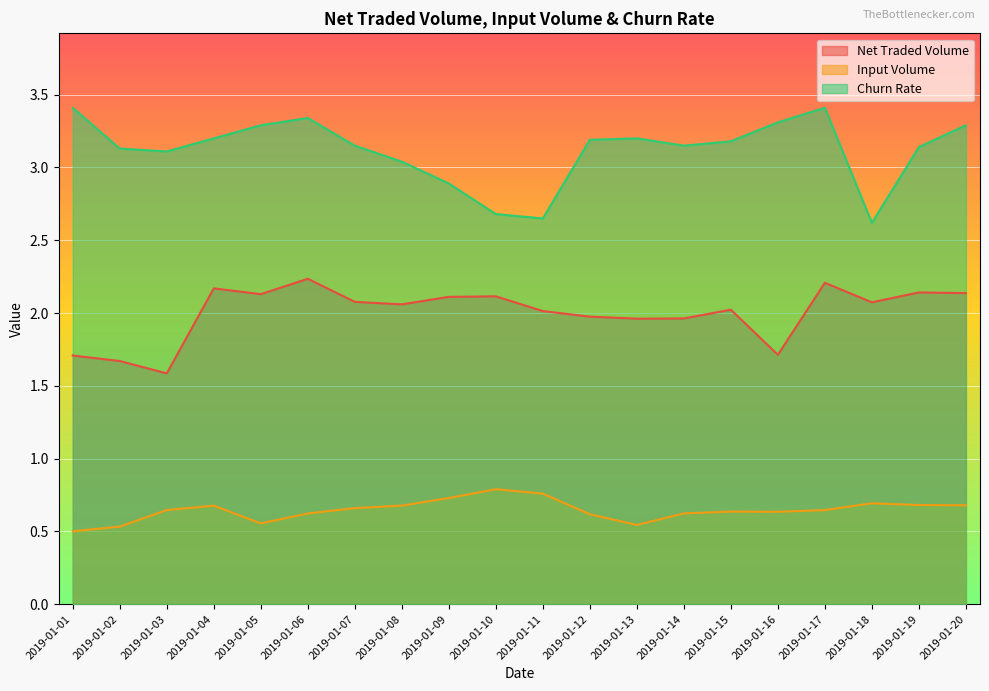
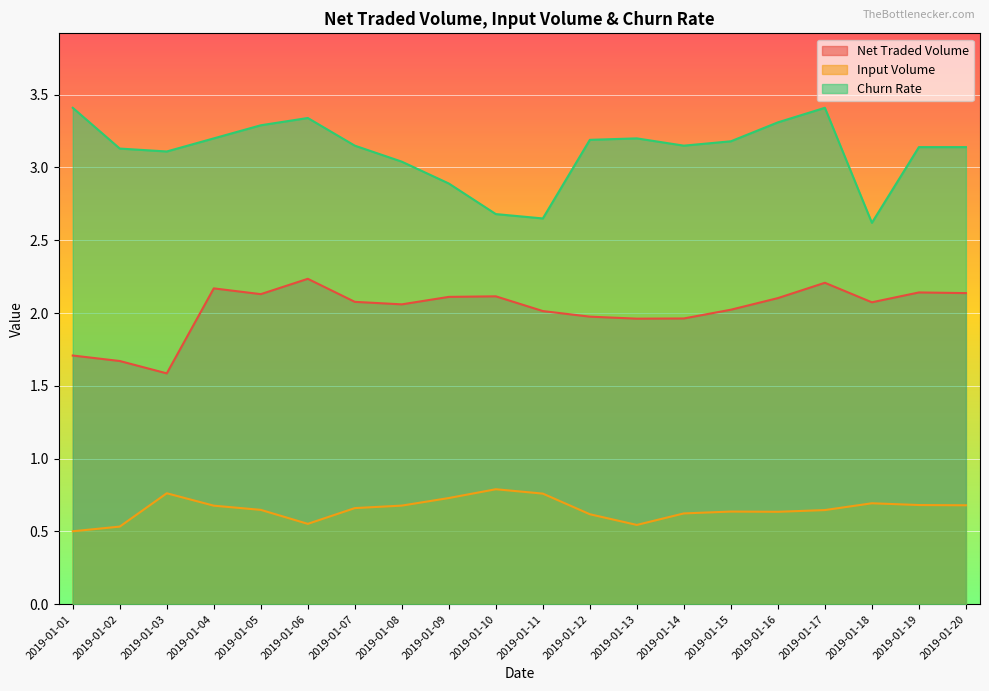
Input Volume, 2019-01-03: 0.65 -> 0.76
Input Volume, 2019-01-05: 0.56 -> 0.65
Input Volume, 2019-01-06: 0.62 -> 0.55
Net Traded Volume, 2019-01-16: 1.71 -> 2.10
Churn Rate, 2019-01-20: 3.29 -> 3.14
